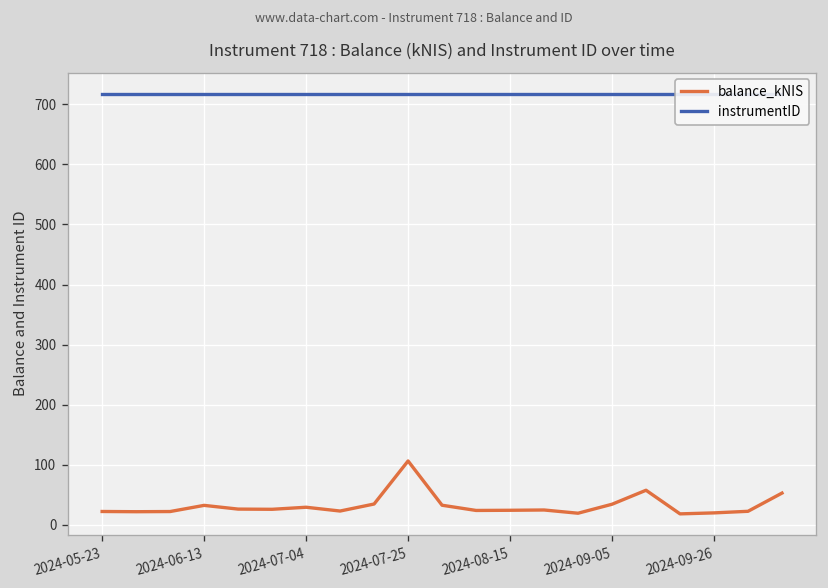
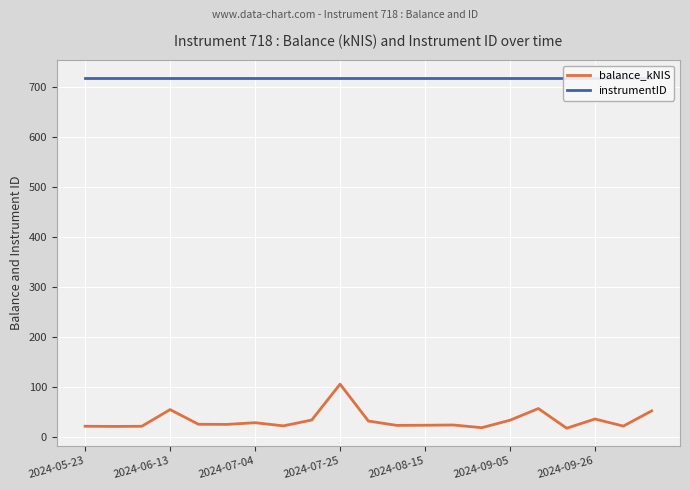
balance_kNIS, 2024-06-13: 30 -> 60
balance_kNIS, 2024-09-26: 20 -> 40
